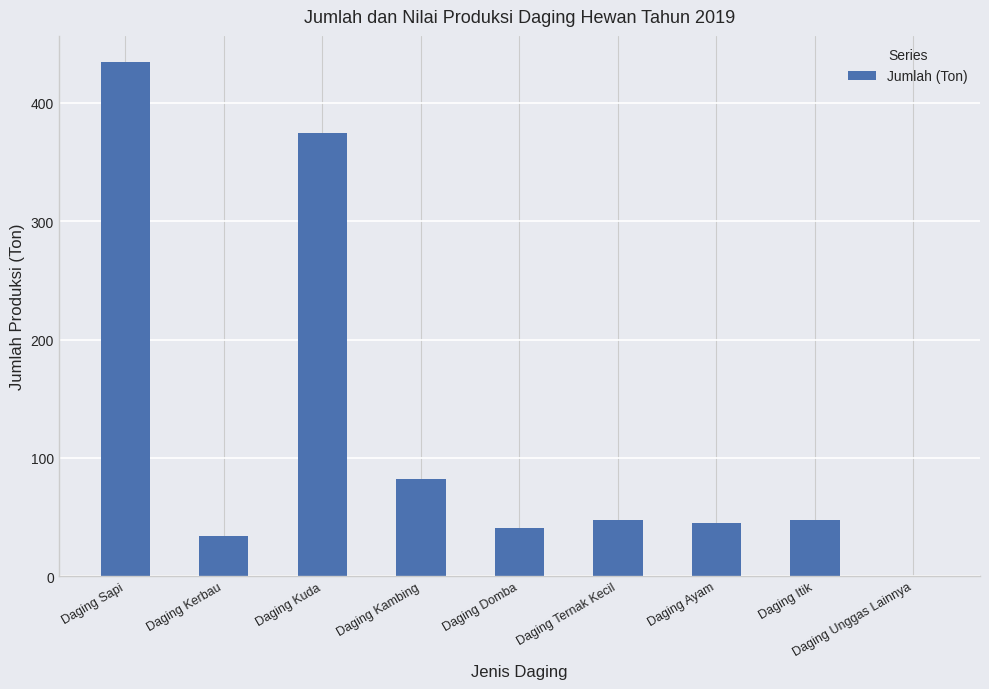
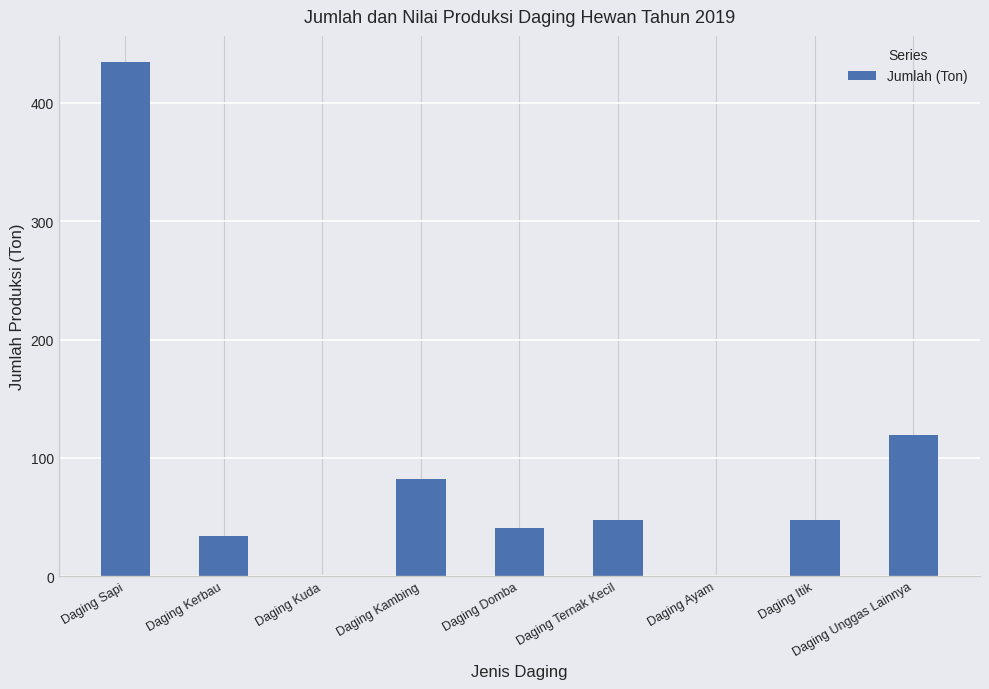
Daging Kuda: 375 -> 0
Daging Ayam: 45 -> 0
Daging Unggas Lainnya: 0 -> 119
